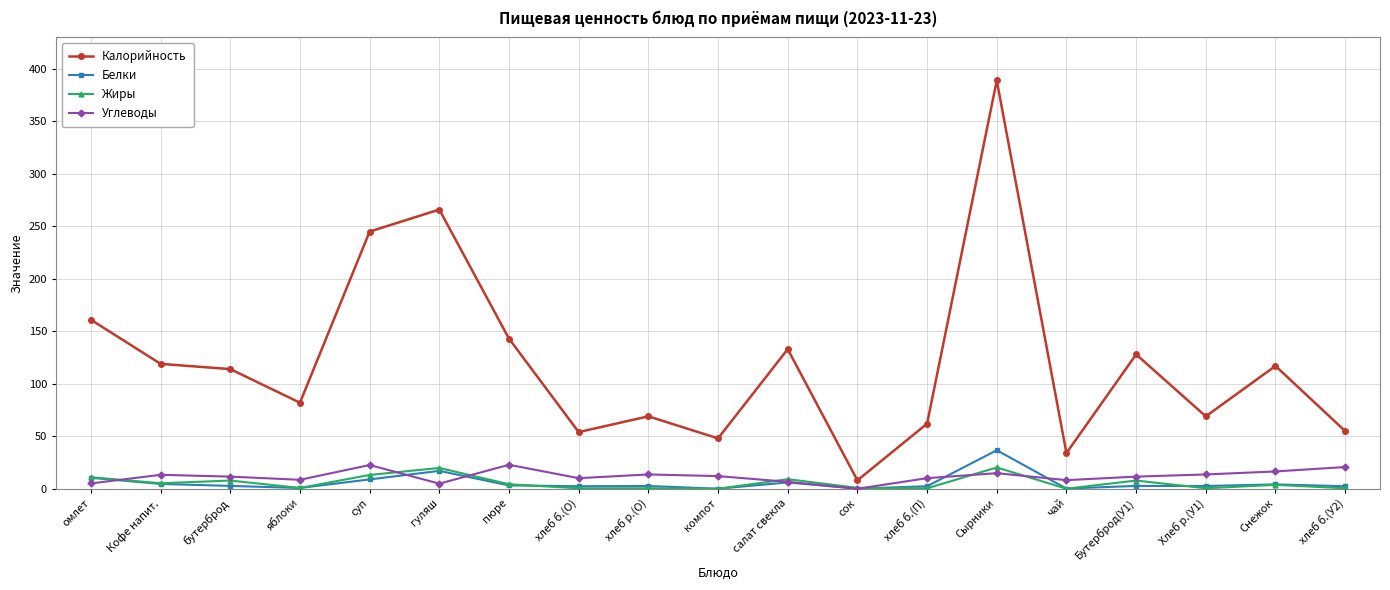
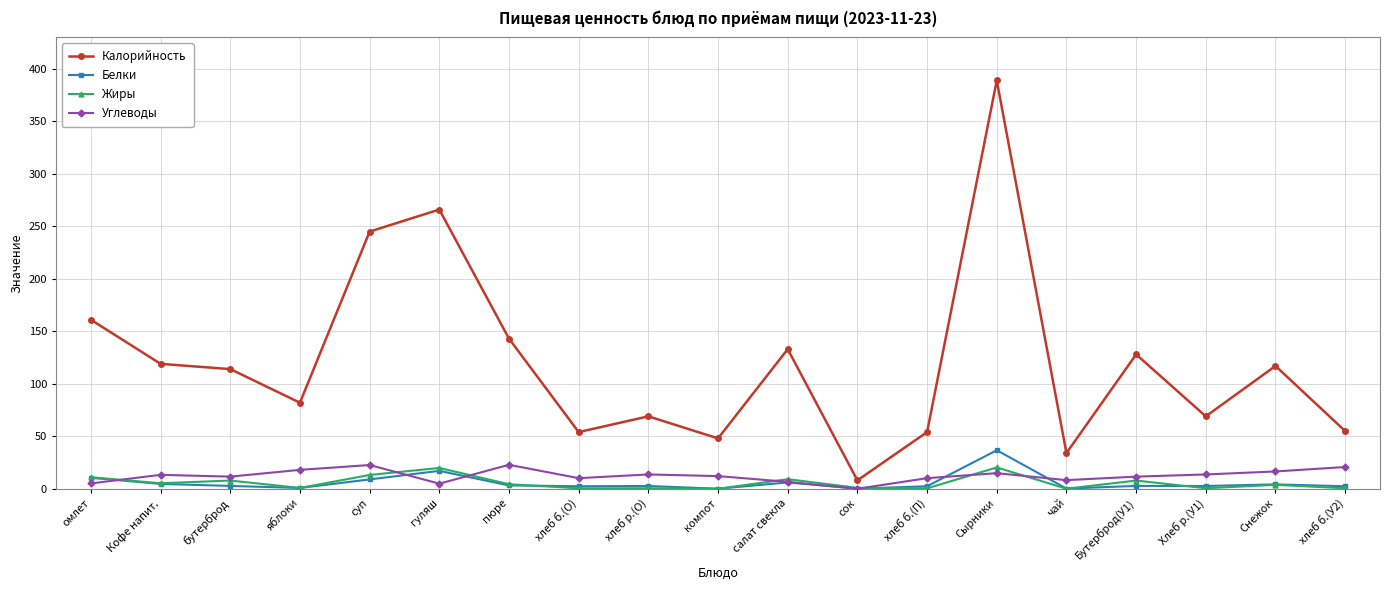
Углеводы, яблоки: 9 -> 18
Калорийность, хлеб б.(П): 62 -> 54
